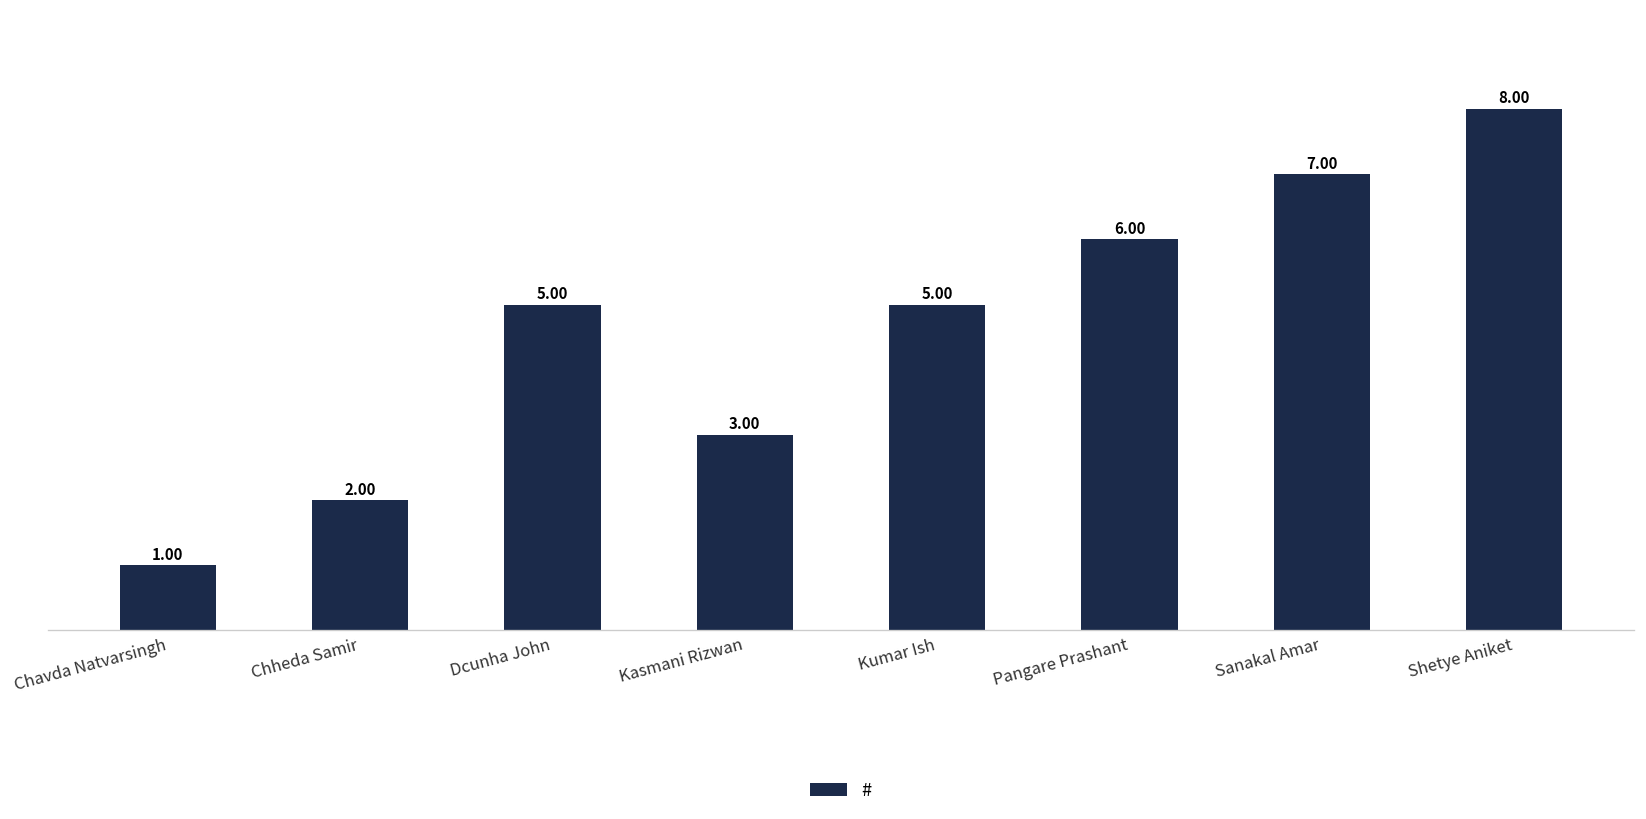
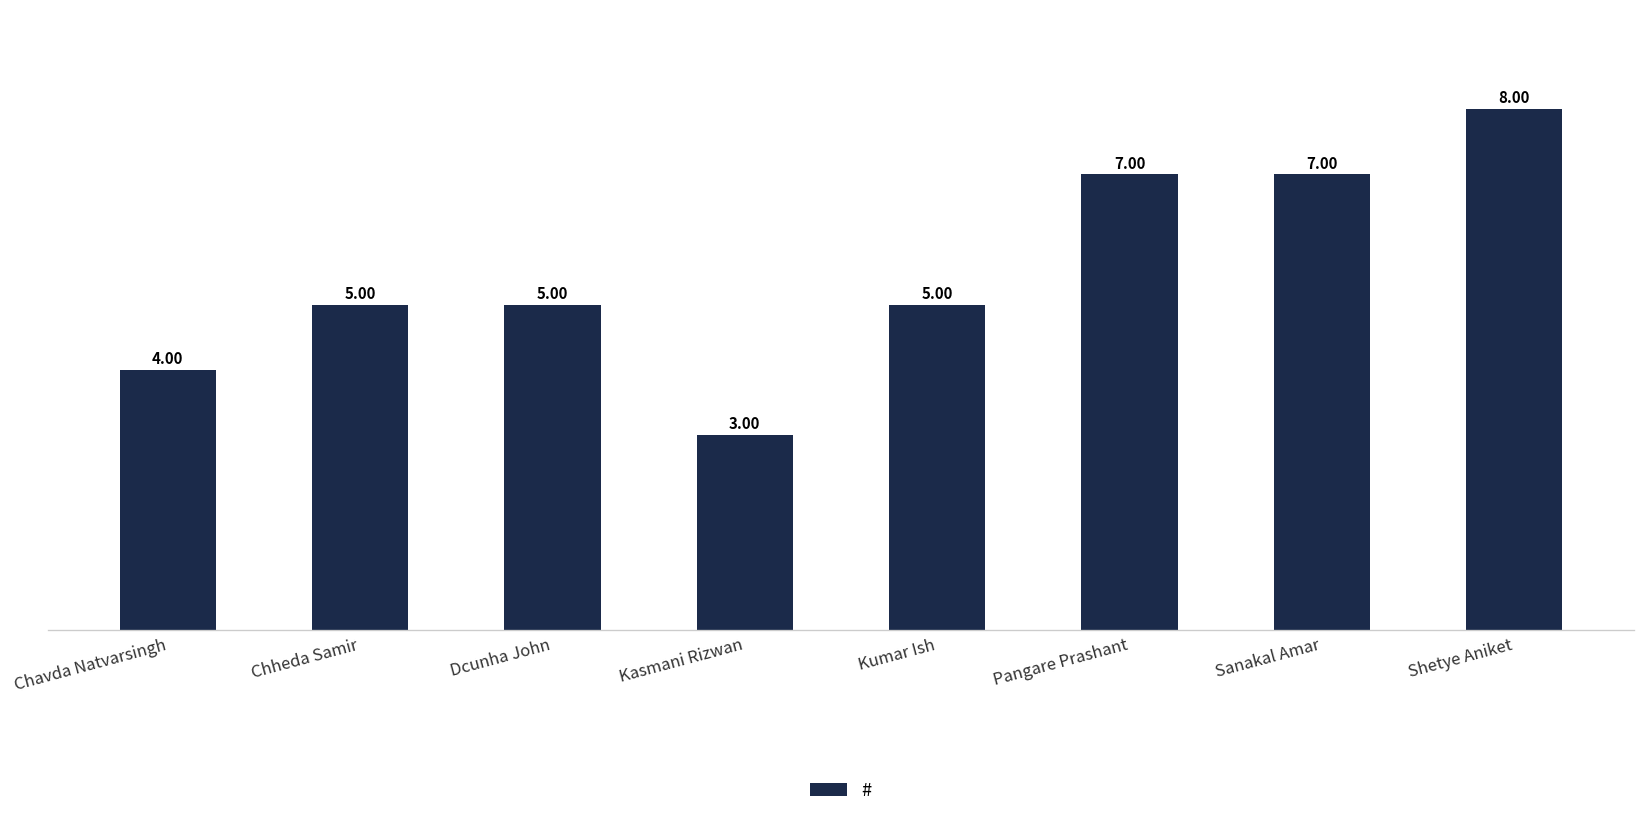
Chavda Natvarsingh: 1.00 -> 4.00
Chheda Samir: 2.00 -> 5.00
Pangare Prashant: 6.00 -> 7.00
